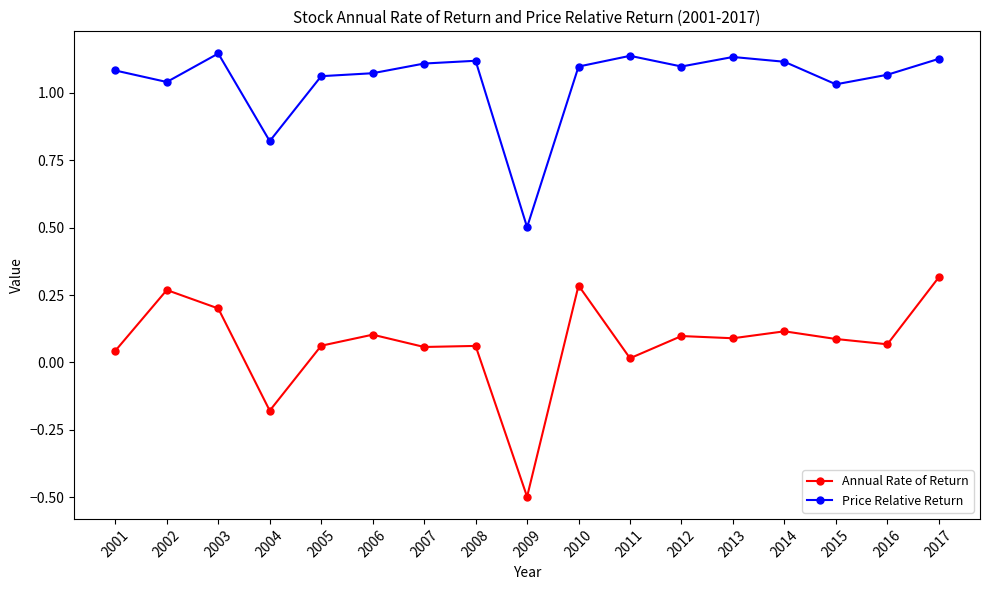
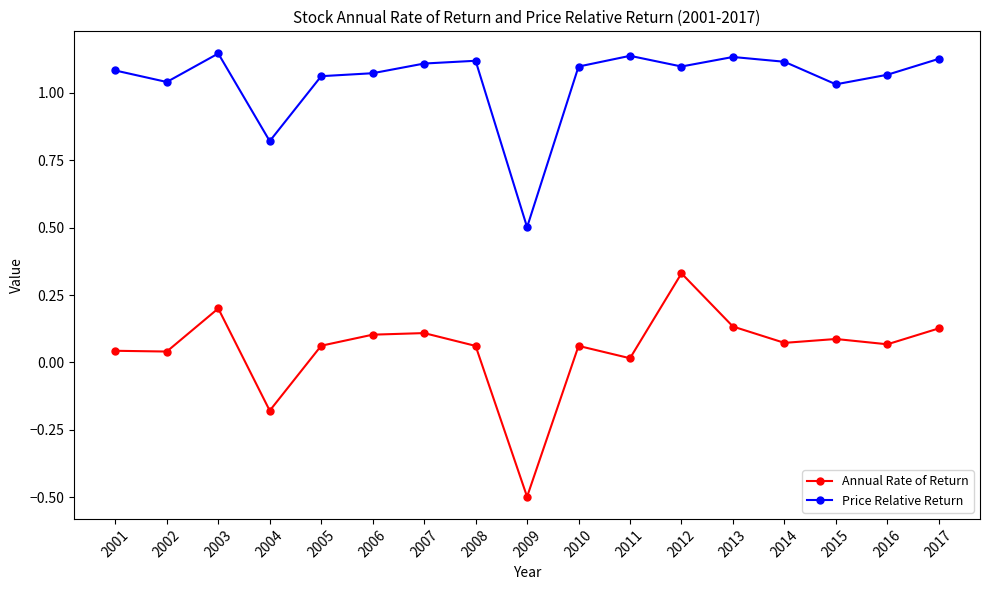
Annual Rate of Return, 2002: 0.27 -> 0.04
Annual Rate of Return, 2007: 0.06 -> 0.11
Annual Rate of Return, 2010: 0.29 -> 0.06
Annual Rate of Return, 2012: 0.10 -> 0.33
Annual Rate of Return, 2013: 0.09 -> 0.13
Annual Rate of Return, 2014: 0.12 -> 0.07
Annual Rate of Return, 2017: 0.32 -> 0.13
